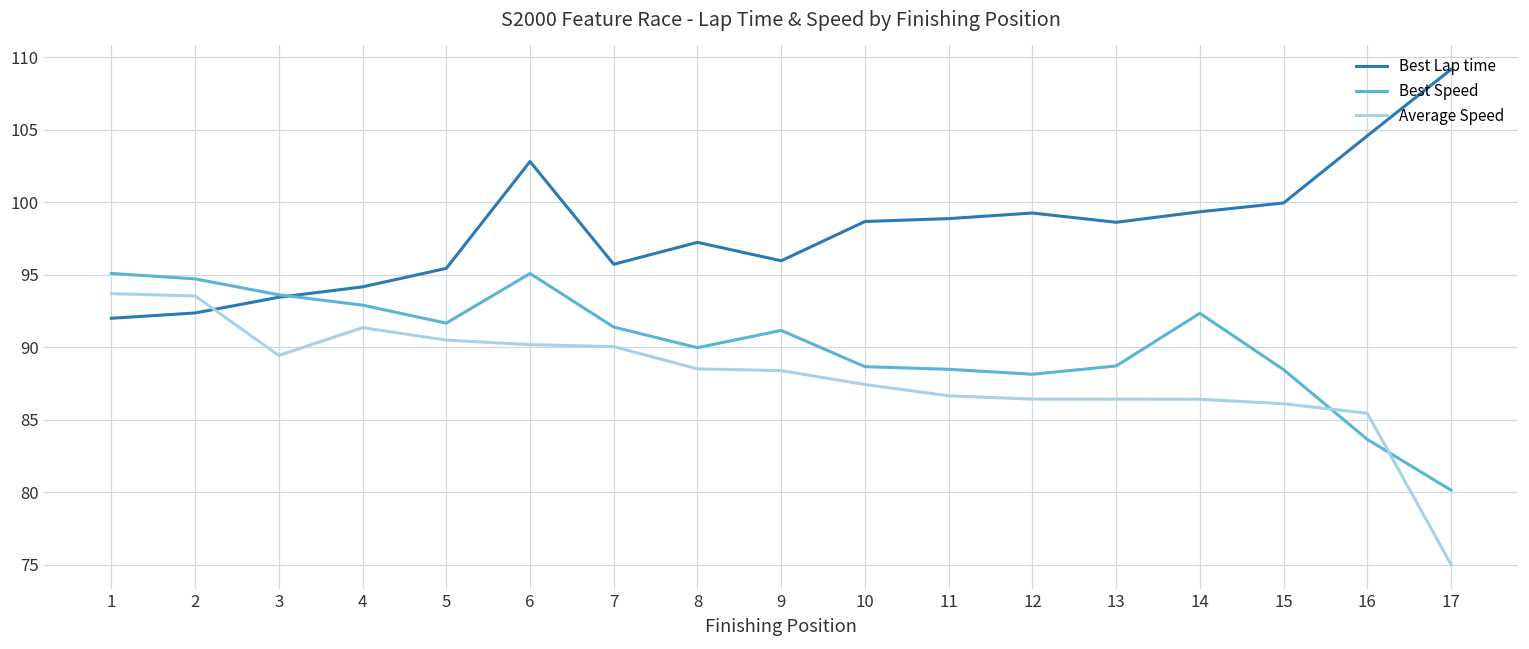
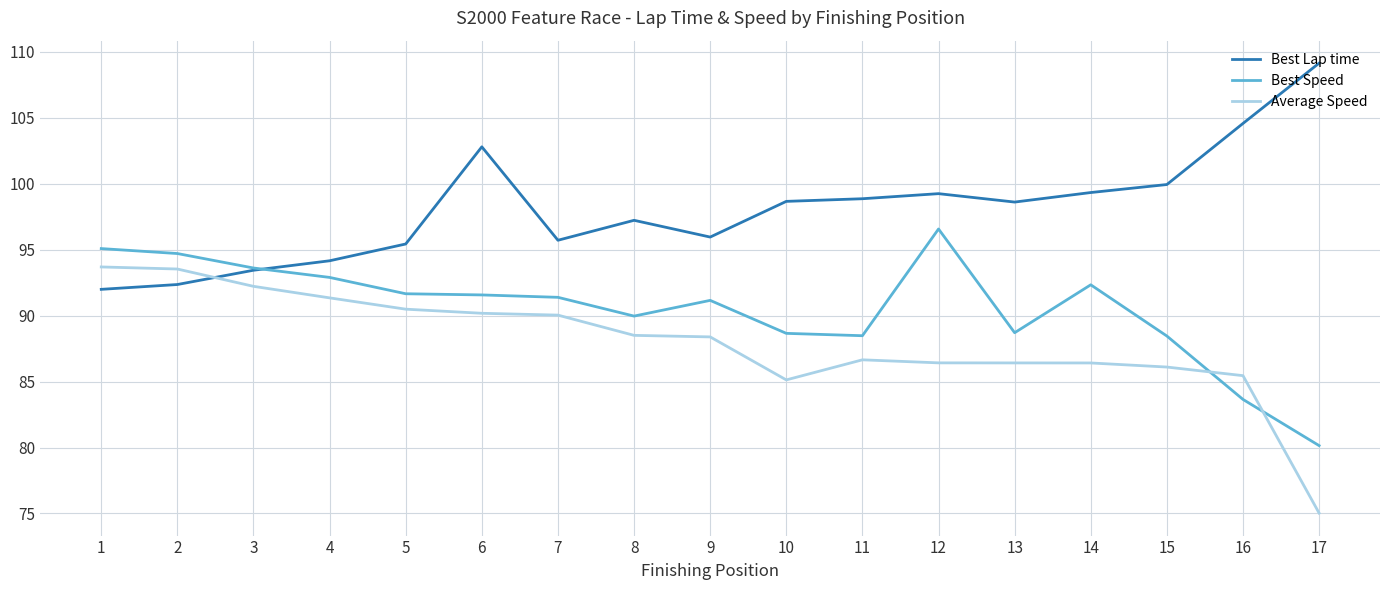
Average Speed, 3: 89.4 -> 92.2
Best Speed, 6: 95.1 -> 91.6
Average Speed, 10: 87.4 -> 85.1
Best Speed, 12: 88.1 -> 96.6
